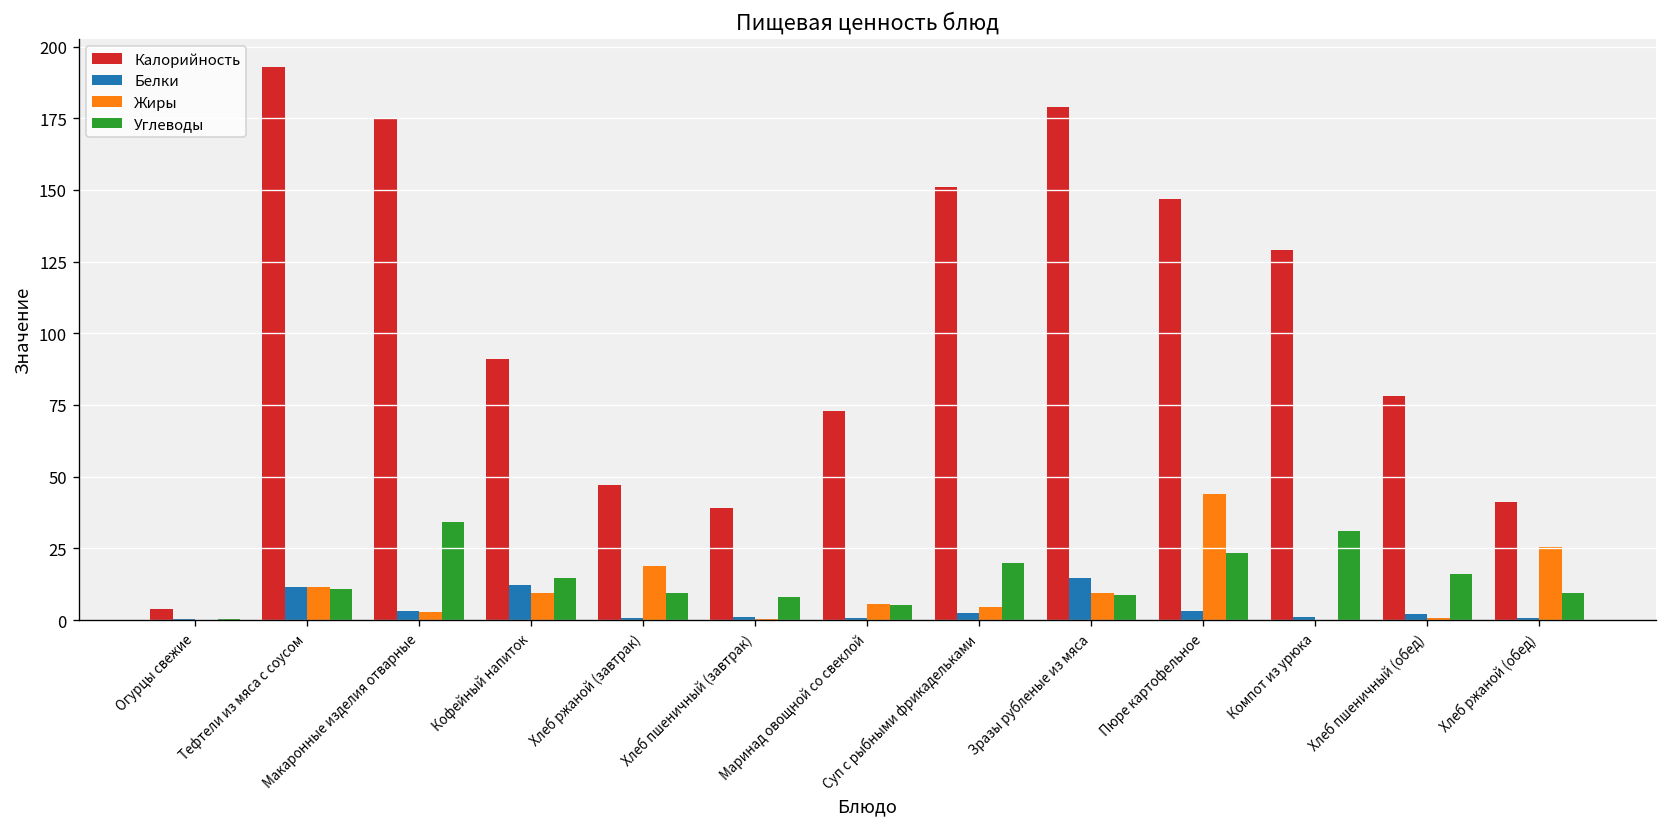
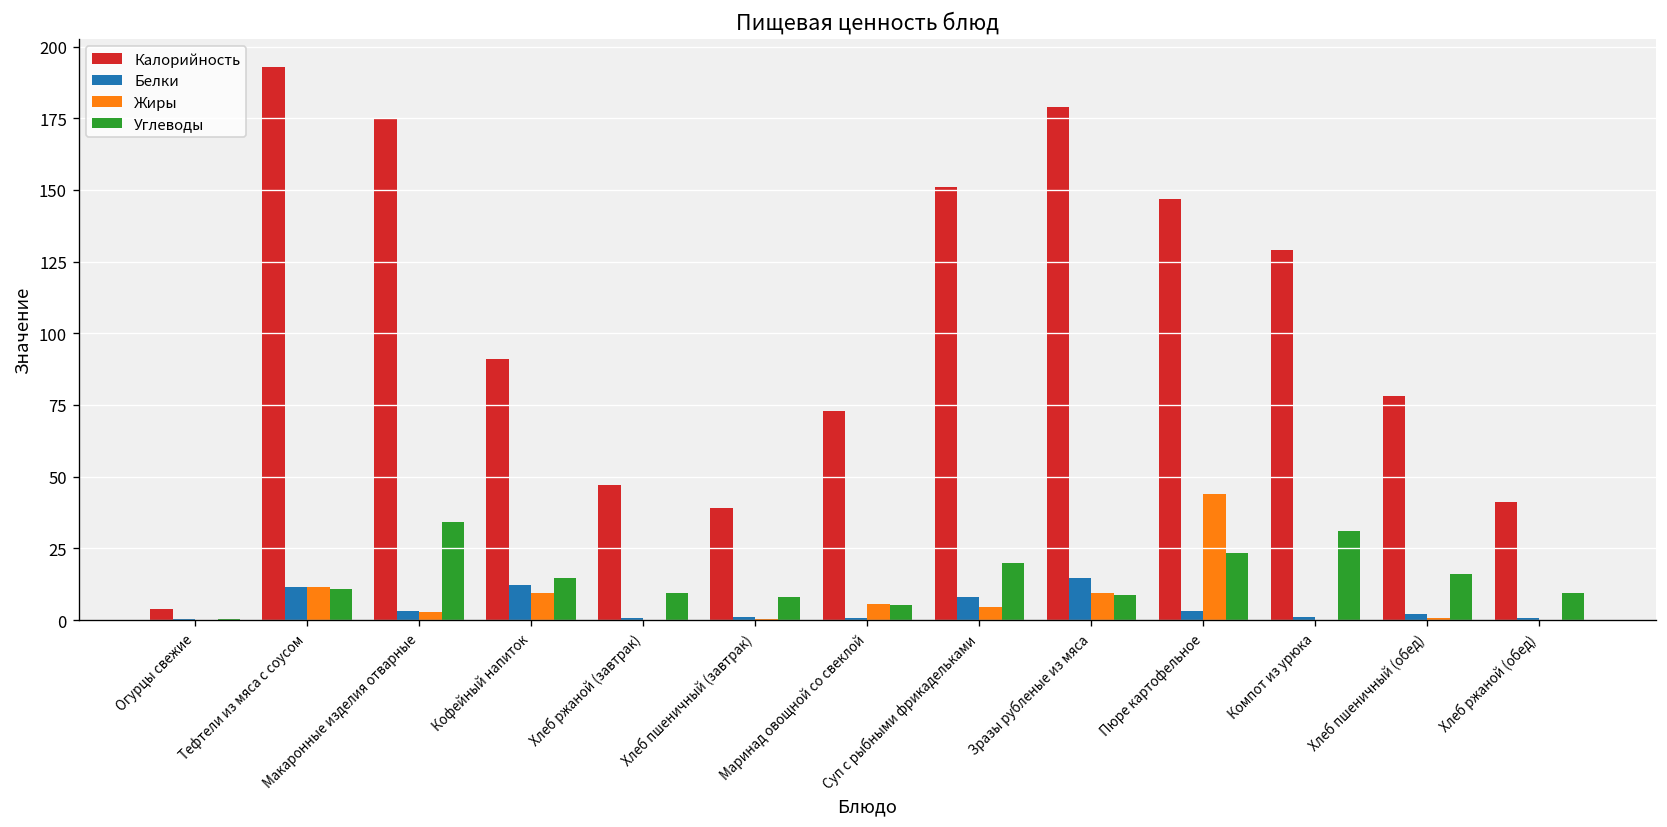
Жиры, Хлеб ржаной (завтрак): 19 -> 0
Белки, Суп с рыбными фрикадельками: 2 -> 8
Жиры, Хлеб ржаной (обед): 25 -> 0
